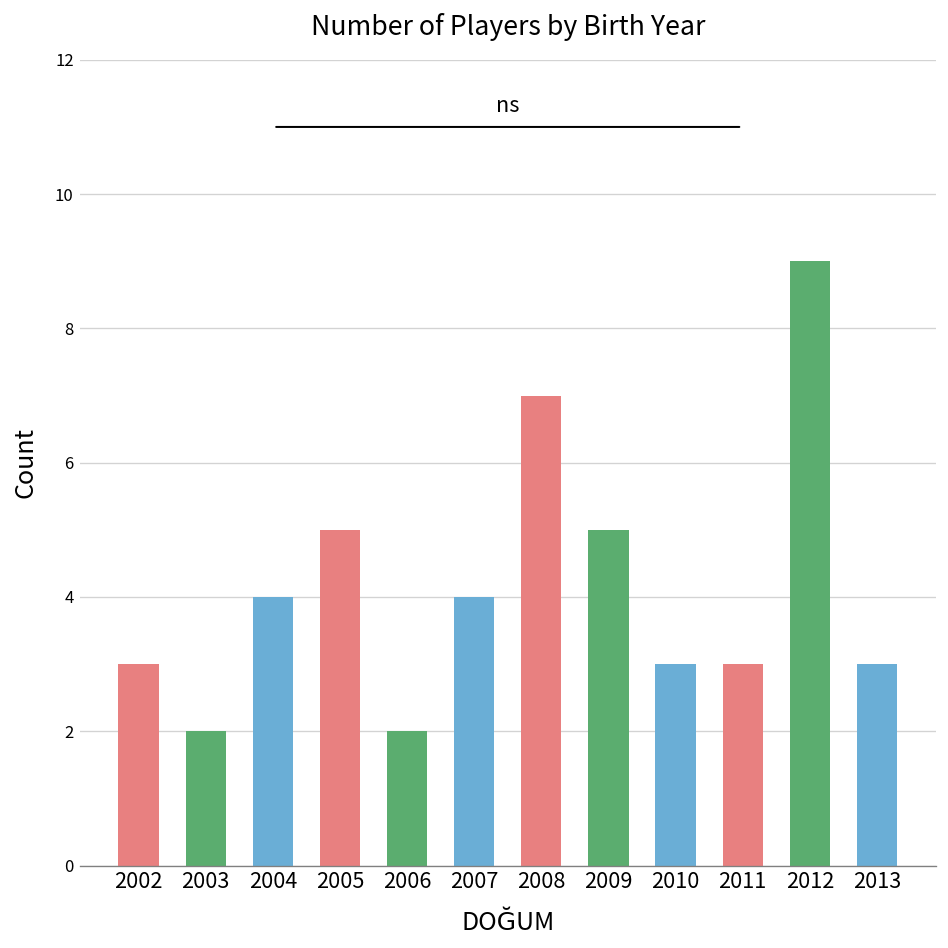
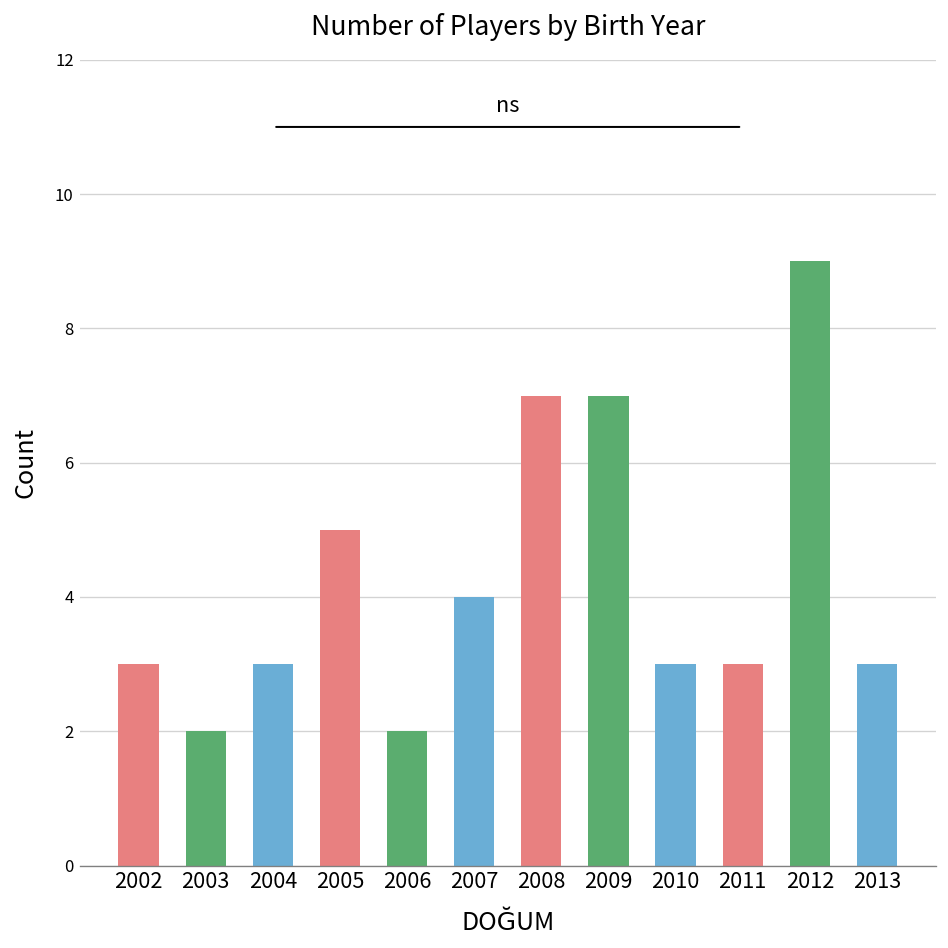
2004: 4 -> 3
2009: 5 -> 7
